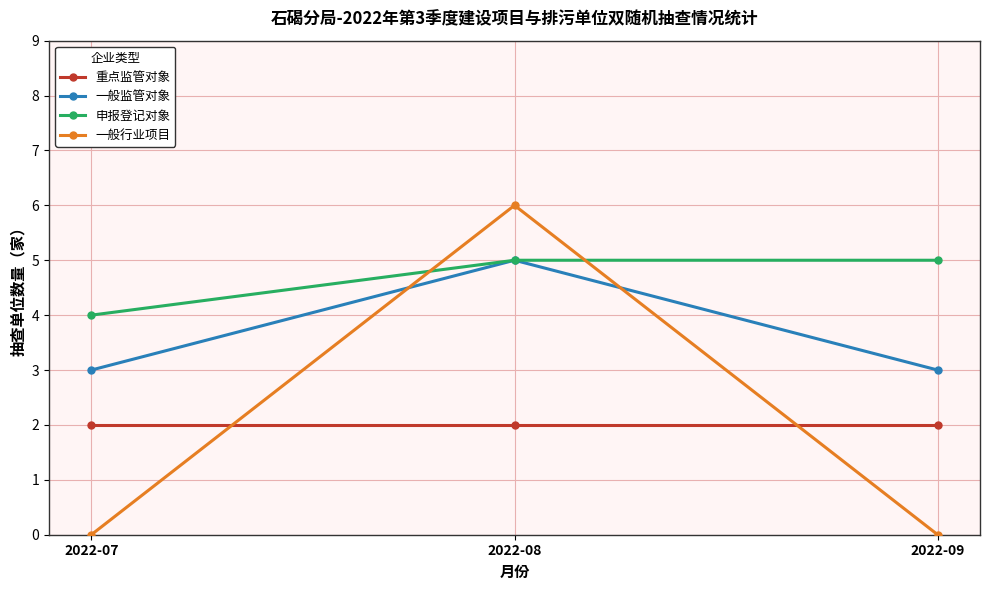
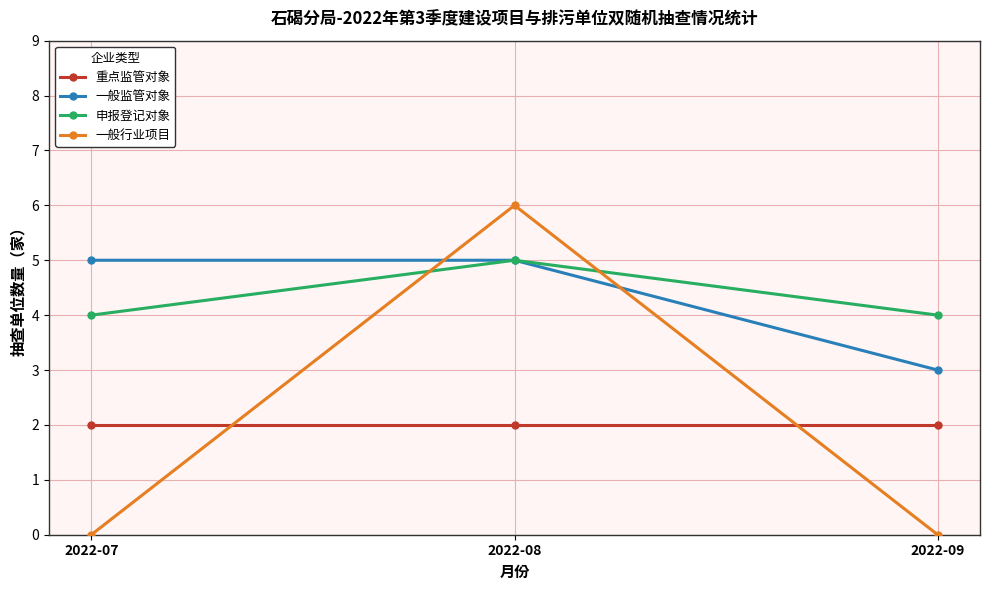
一般监管对象, 2022-07: 3 -> 5
申报登记对象, 2022-09: 5 -> 4
